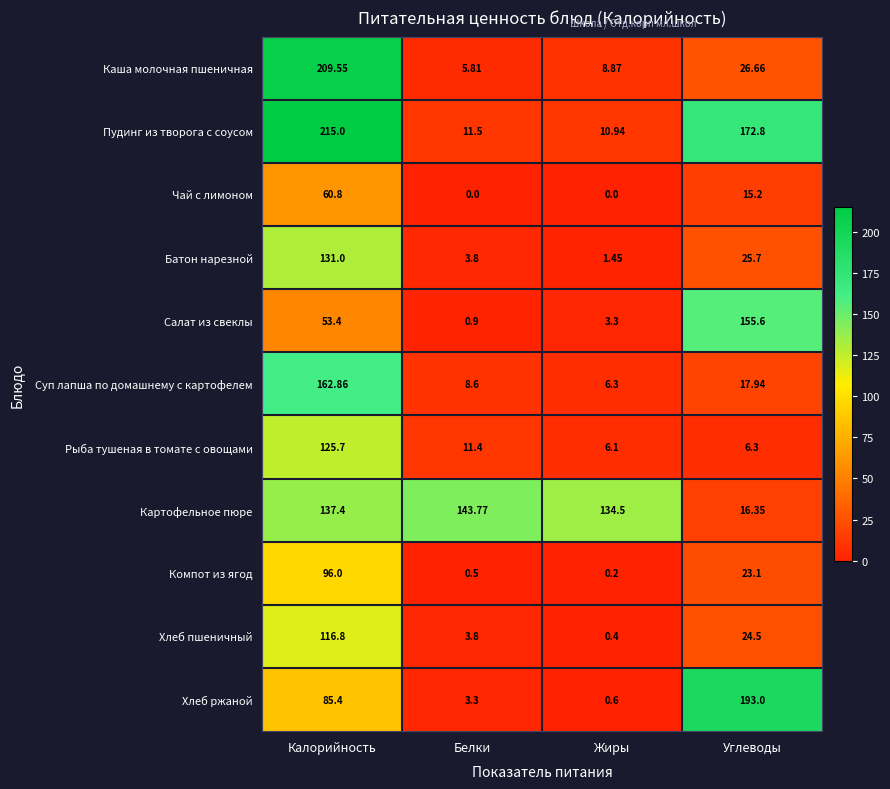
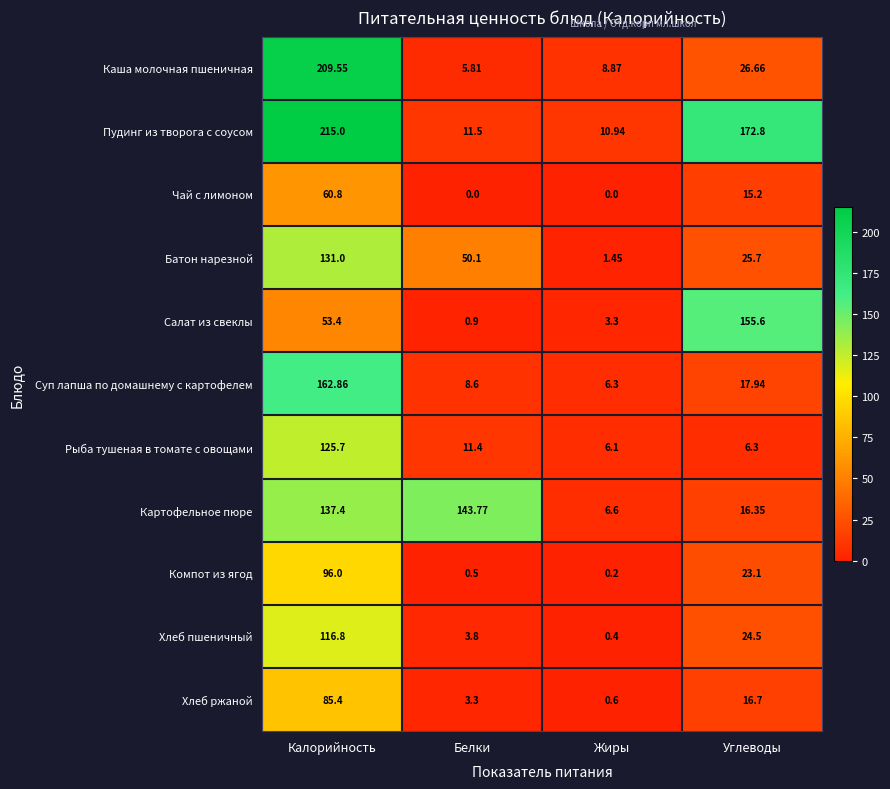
Батон нарезной, Белки: 3.8 -> 50.1
Картофельное пюре, Жиры: 134.5 -> 6.6
Хлеб ржаной, Углеводы: 193.0 -> 16.7
